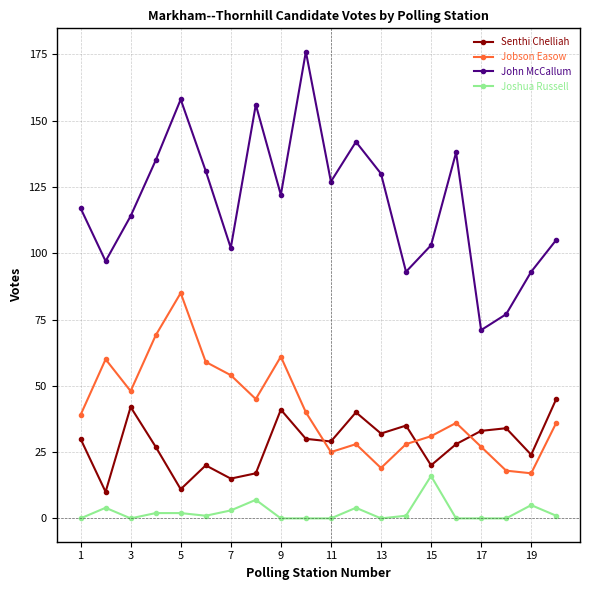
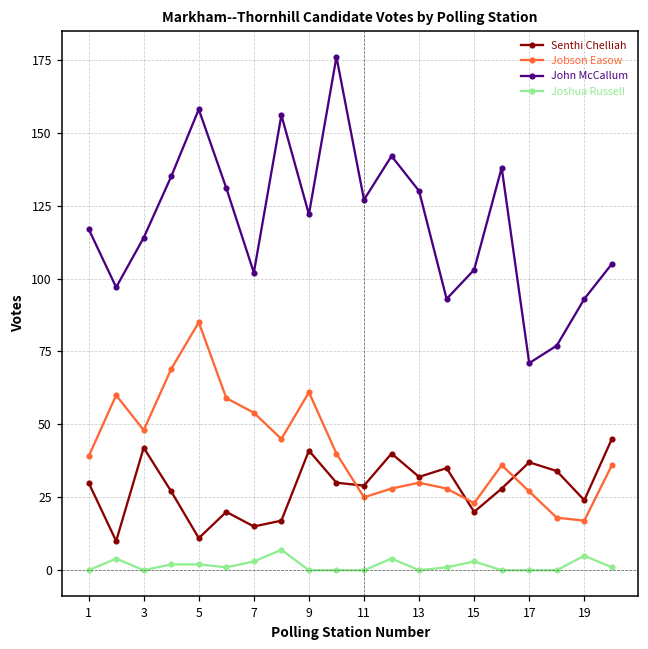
Jobson Easow, 13: 19 -> 30
Jobson Easow, 15: 31 -> 23
Joshua Russell, 15: 16 -> 3
Senthi Chelliah, 17: 33 -> 37
